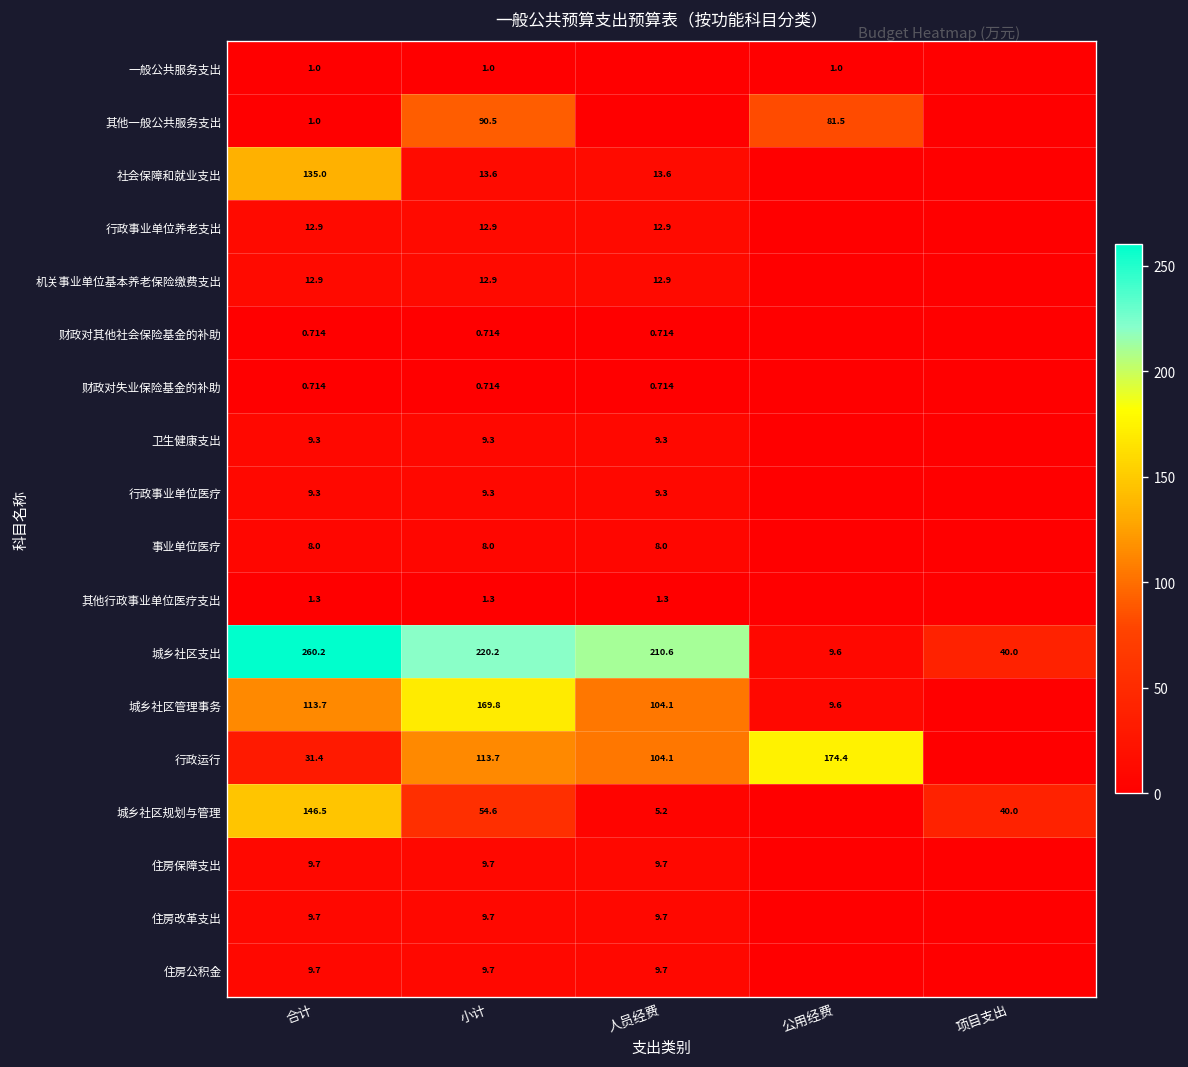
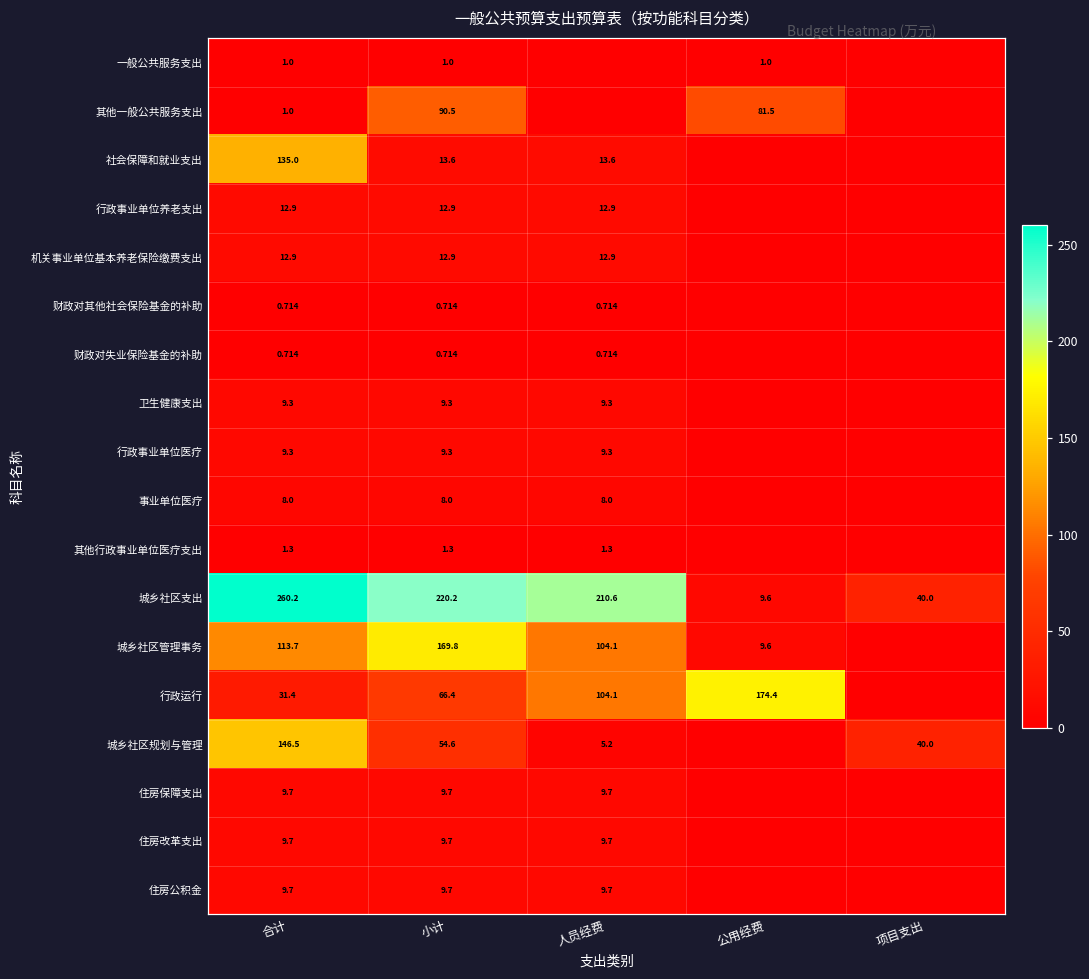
行政运行, 小计: 113.7 -> 66.4
